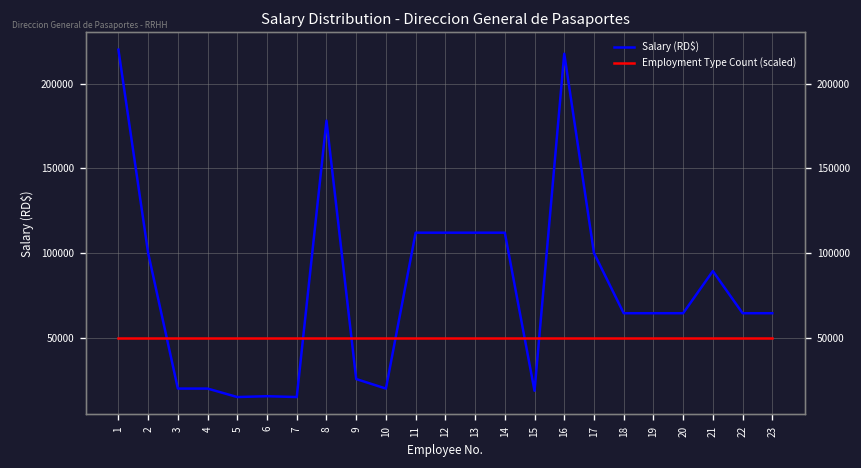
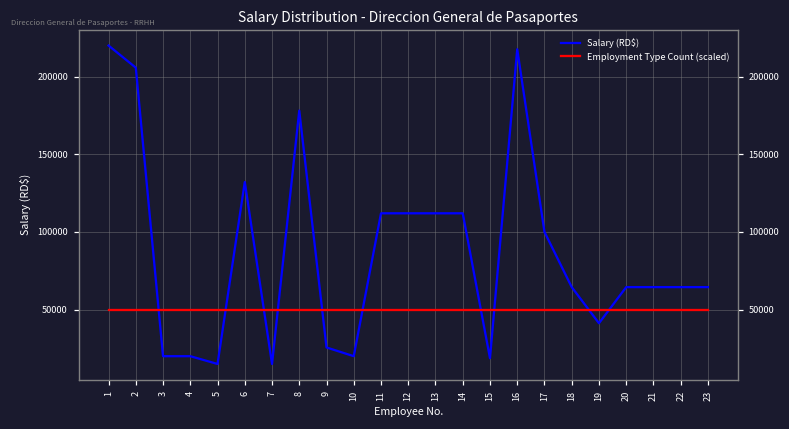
Salary (RD$), 2: 100000 -> 206000
Salary (RD$), 6: 16000 -> 132000
Salary (RD$), 19: 64000 -> 41000
Salary (RD$), 21: 89000 -> 64000
